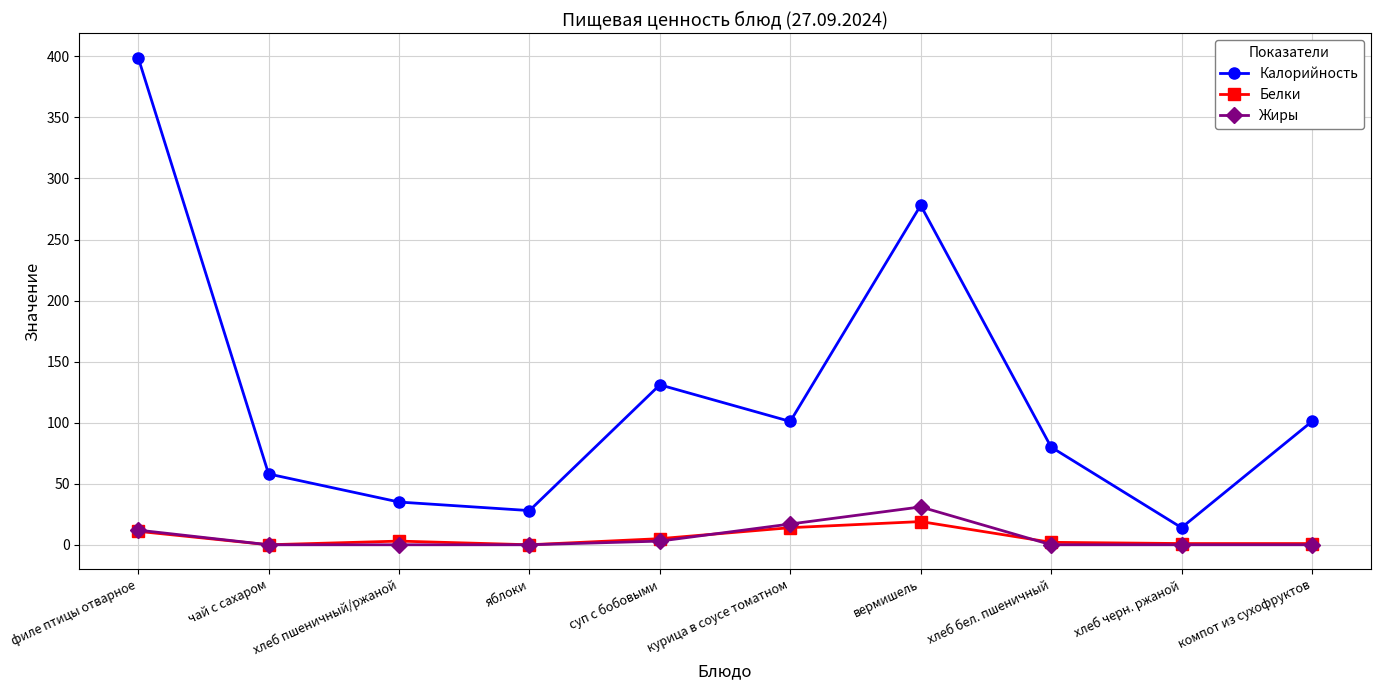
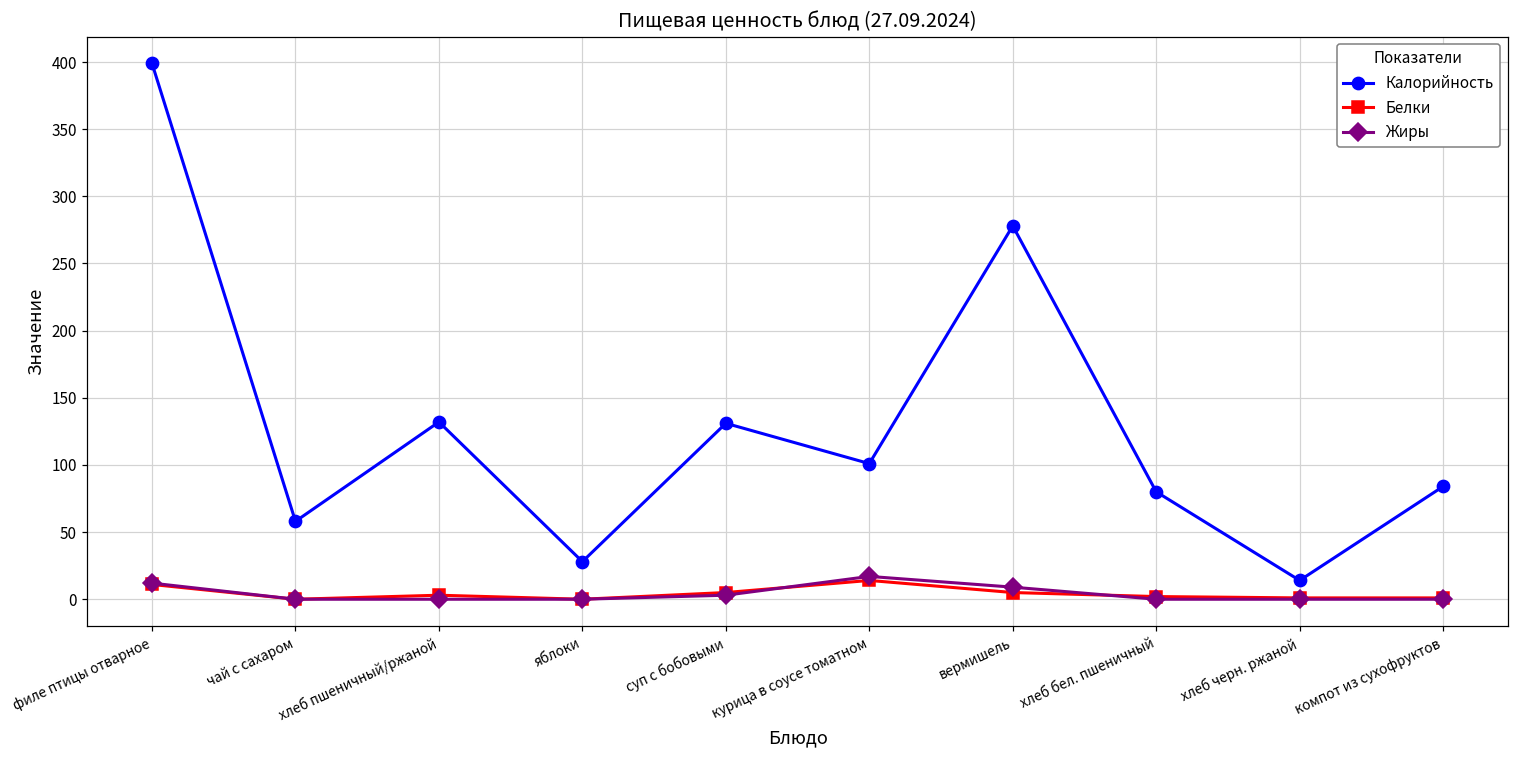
Калорийность, хлеб пшеничный/ржаной: 35 -> 132
Белки, вермишель: 19 -> 5
Жиры, вермишель: 31 -> 9
Калорийность, компот из сухофруктов: 101 -> 84
